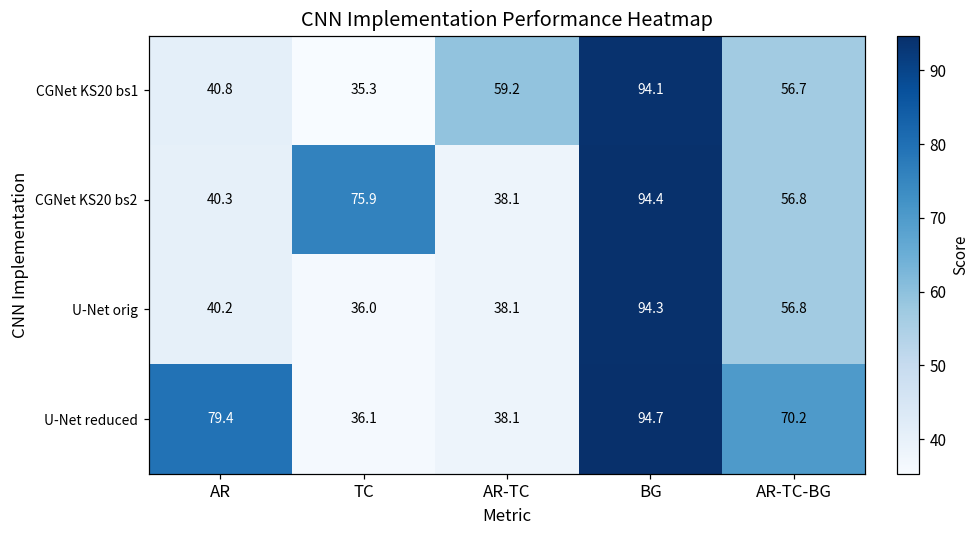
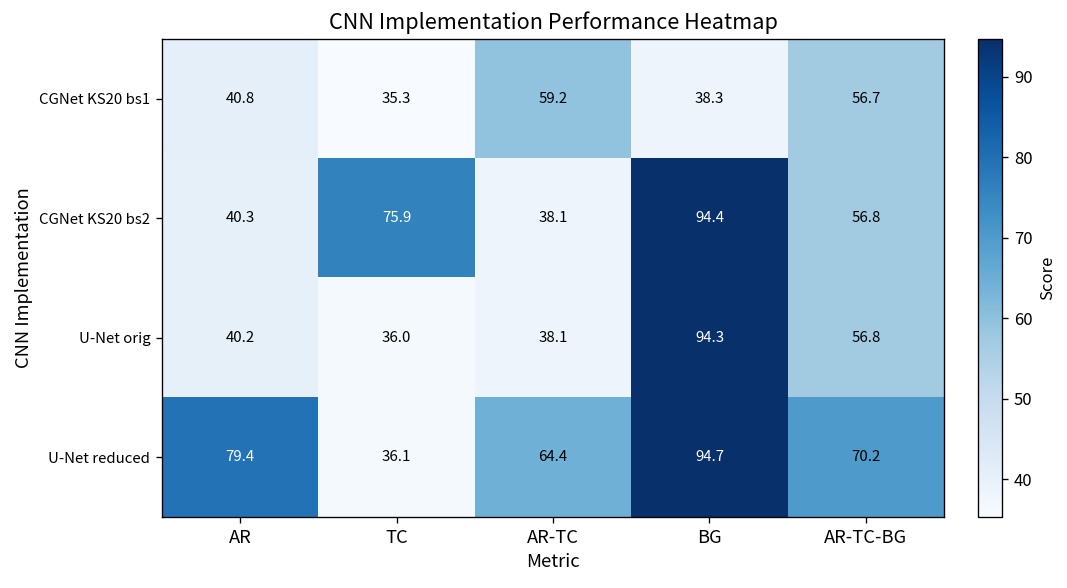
CGNet KS20 bs1, BG: 94.1 -> 38.3
U-Net reduced, AR-TC: 38.1 -> 64.4
